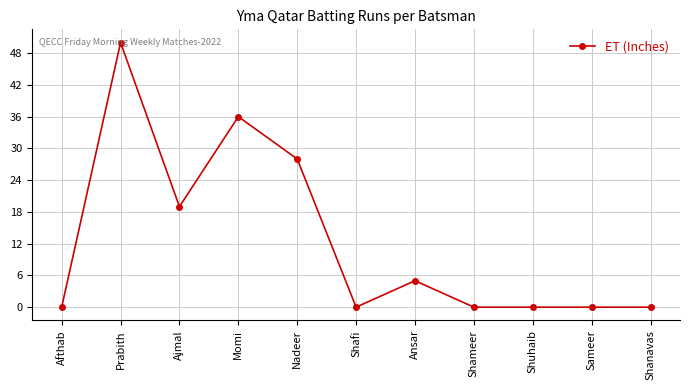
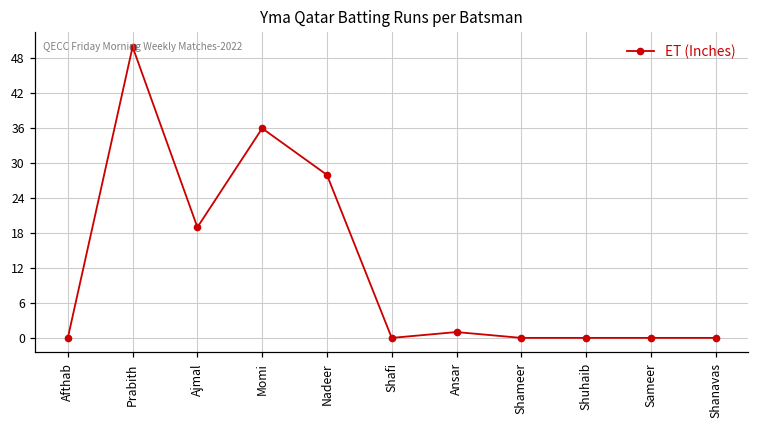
Ansar: 5 -> 1
